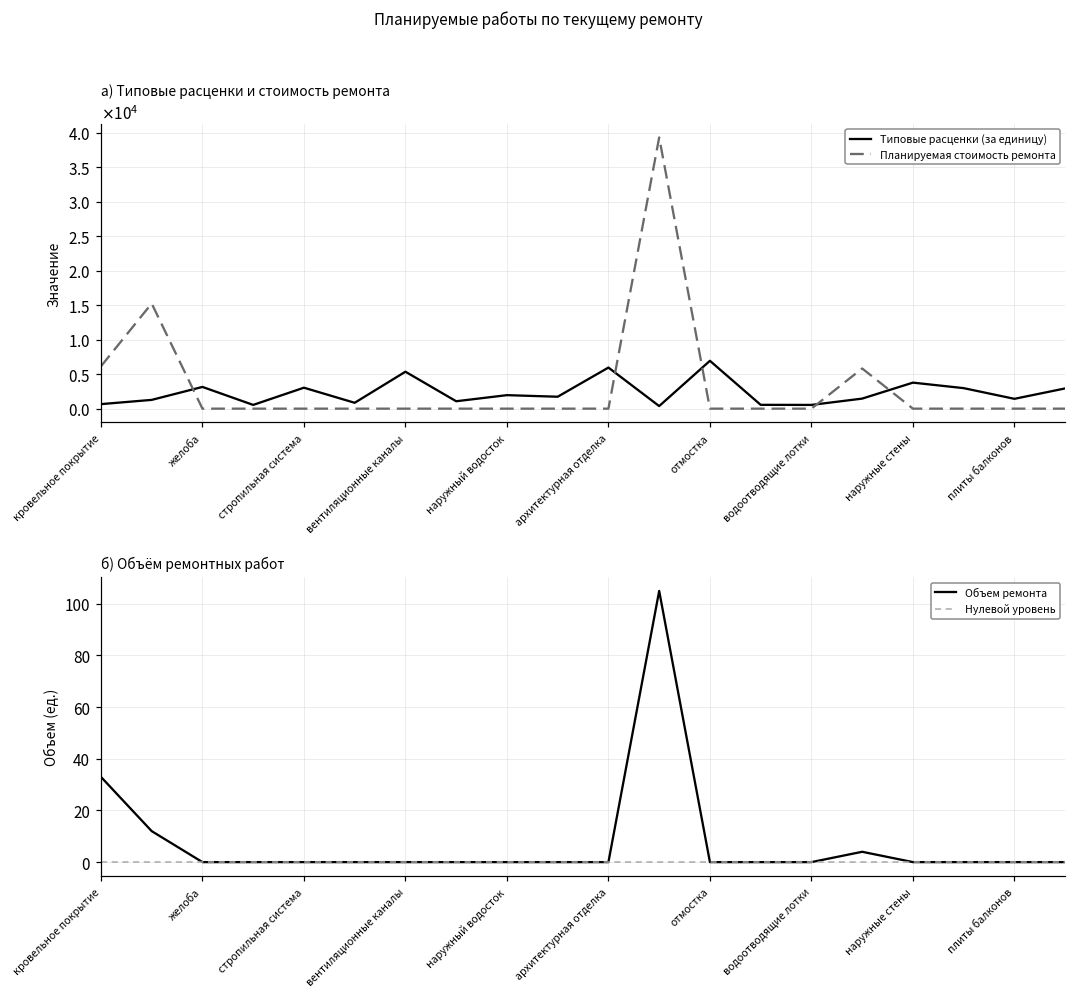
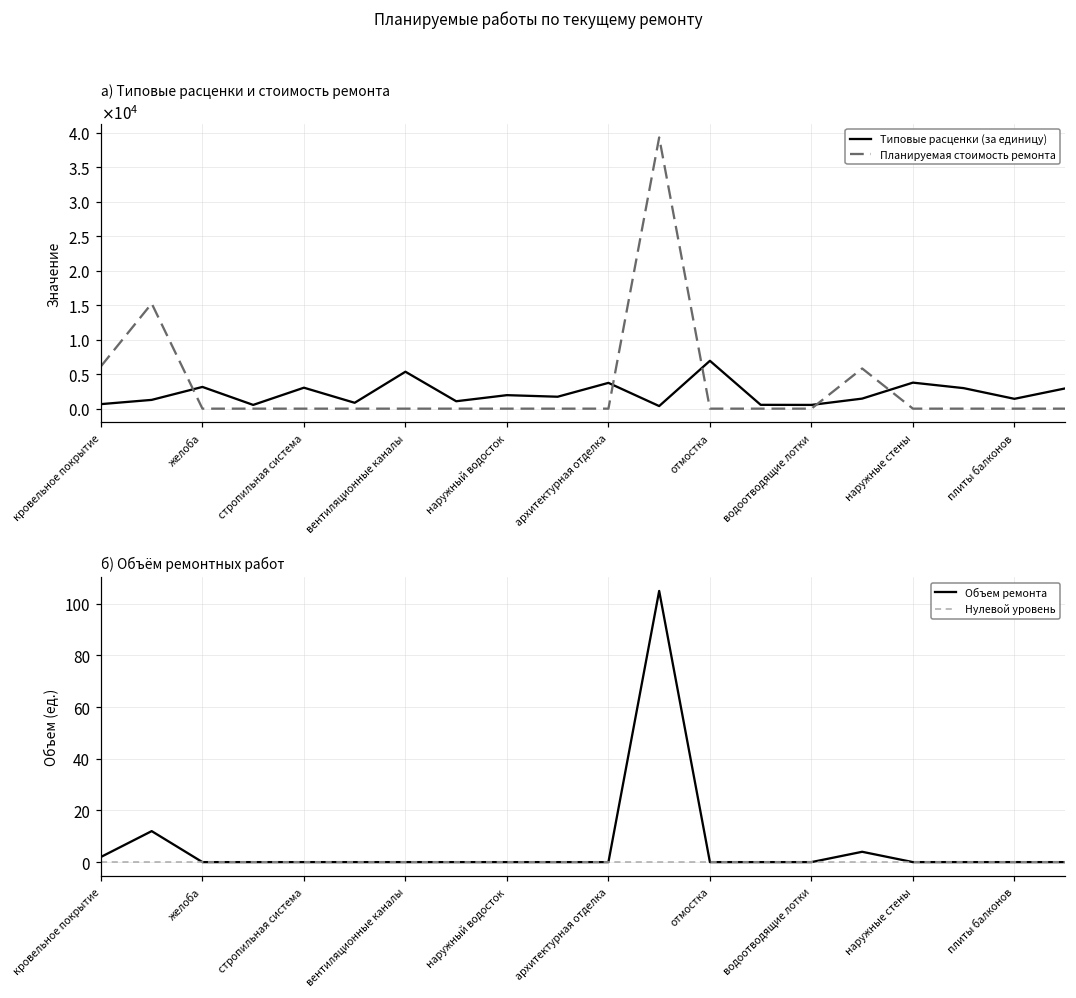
а) Типовые расценки и стоимость ремонта, Типовые расценки (за единицу), архитектурная отделка: 6000 -> 4000
б) Объём ремонтных работ, Объем ремонта, кровельное покрытие: 33 -> 2
